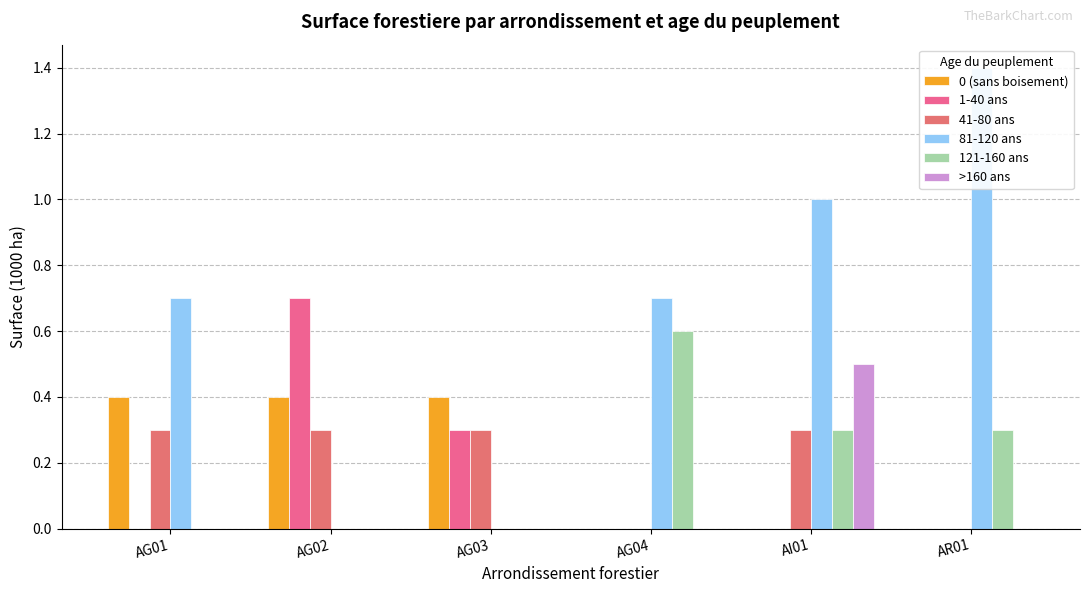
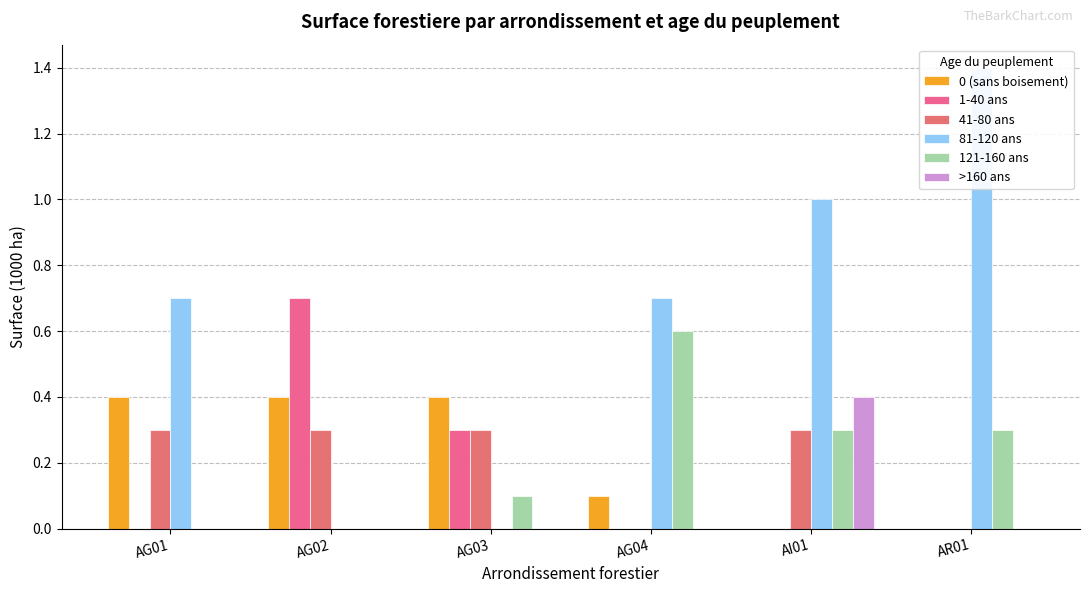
121-160 ans, AG03: 0.0 -> 0.1
0 (sans boisement), AG04: 0.0 -> 0.1
>160 ans, AI01: 0.5 -> 0.4
